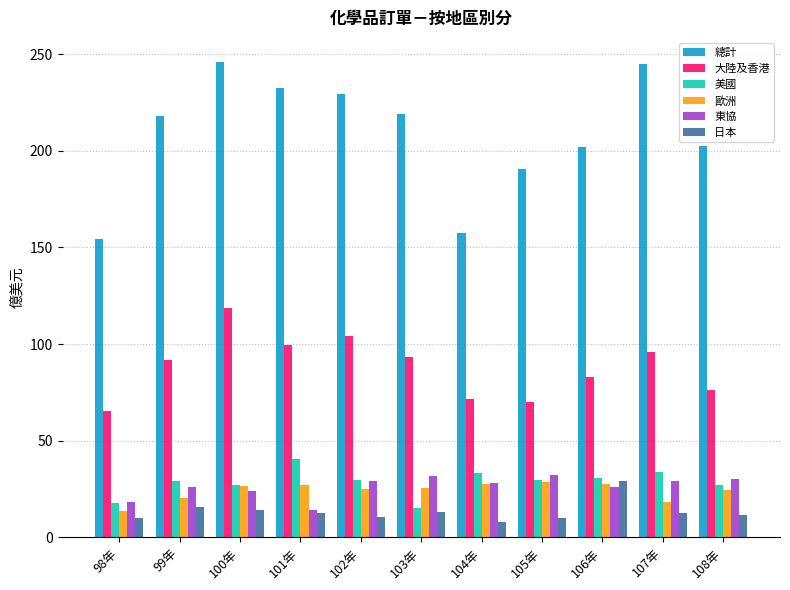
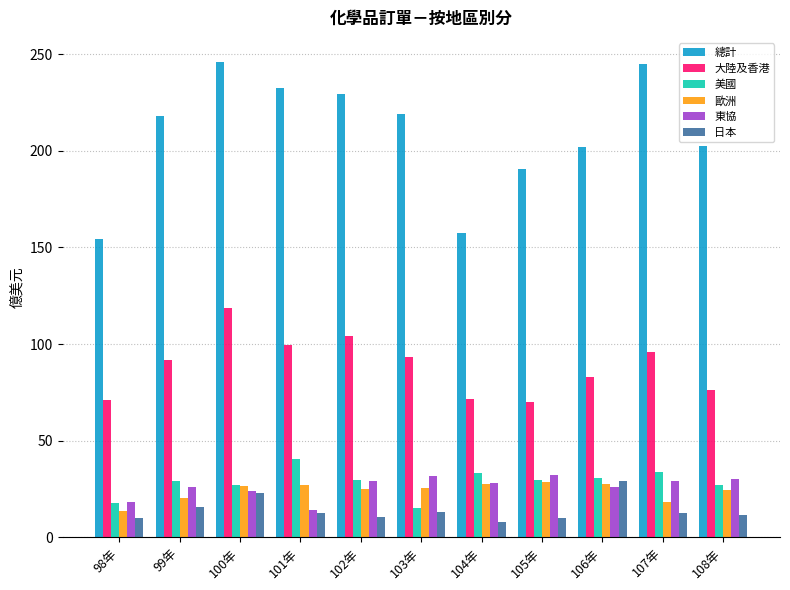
大陸及香港, 98年: 65 -> 71
日本, 100年: 14 -> 23
